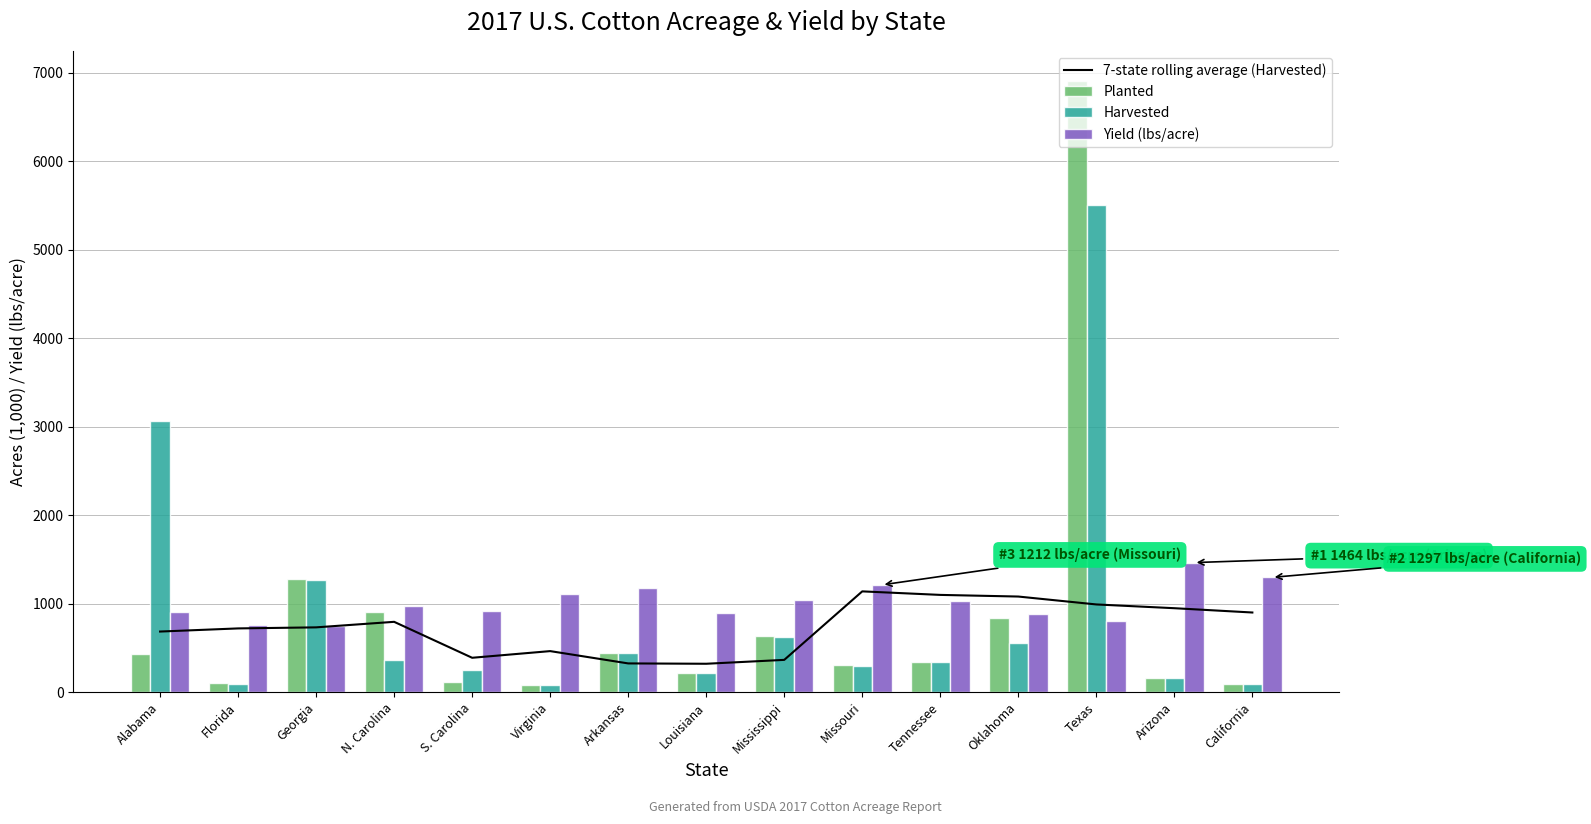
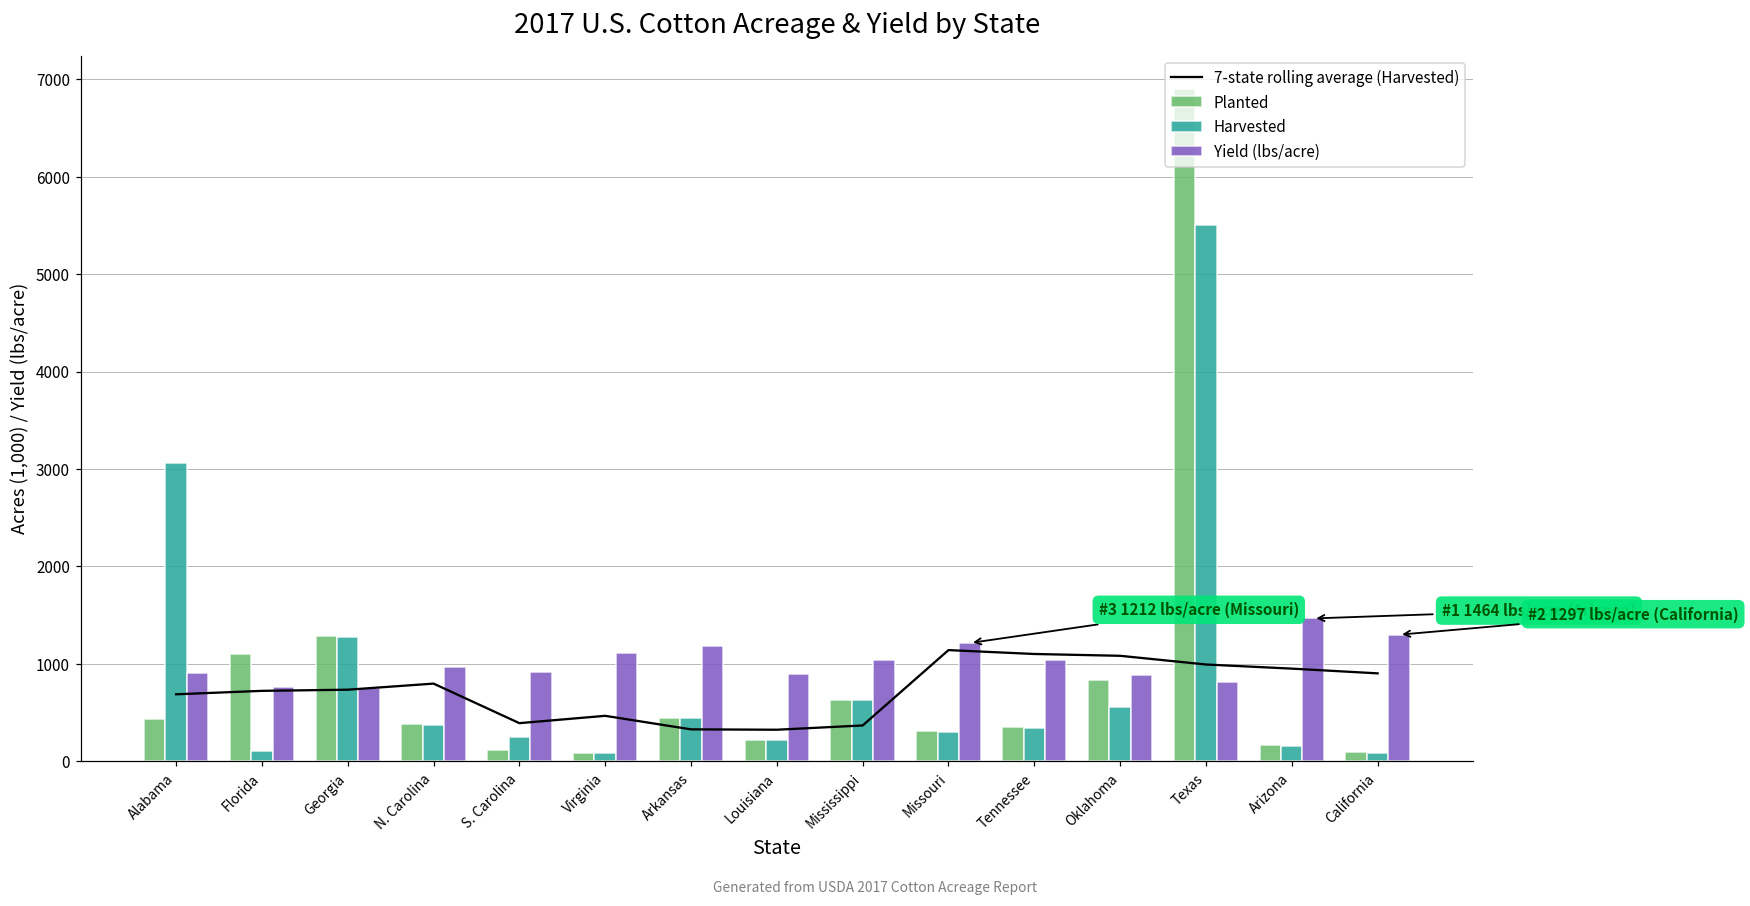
Planted, Florida: 100 -> 1100
Planted, N. Carolina: 900 -> 400
